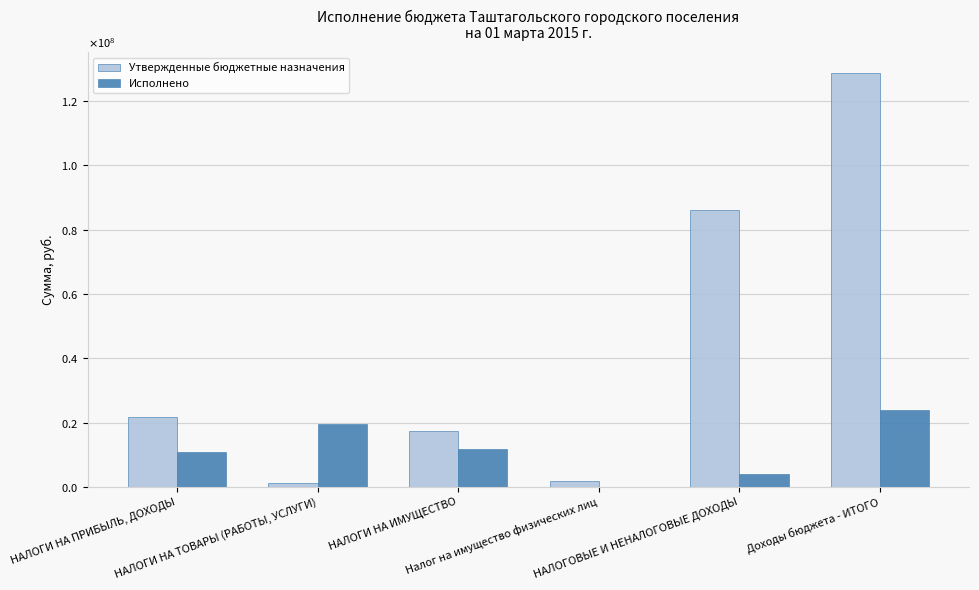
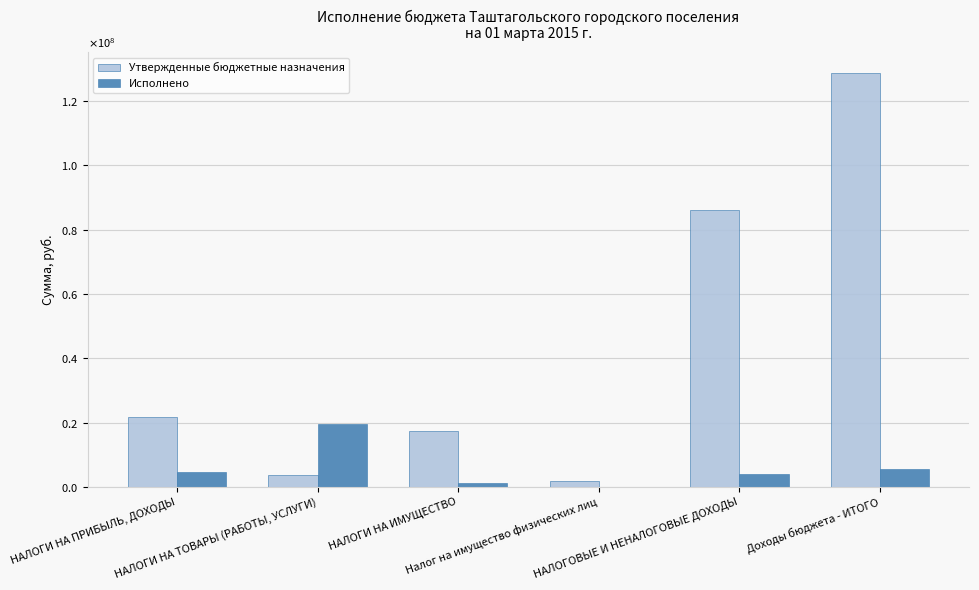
Исполнено, НАЛОГИ НА ПРИБЫЛЬ, ДОХОДЫ: 11000000 -> 5000000
Утвержденные бюджетные назначения, НАЛОГИ НА ТОВАРЫ (РАБОТЫ, УСЛУГИ): 1000000 -> 4000000
Исполнено, НАЛОГИ НА ИМУЩЕСТВО: 12000000 -> 1000000
Исполнено, Доходы бюджета - ИТОГО: 24000000 -> 6000000
